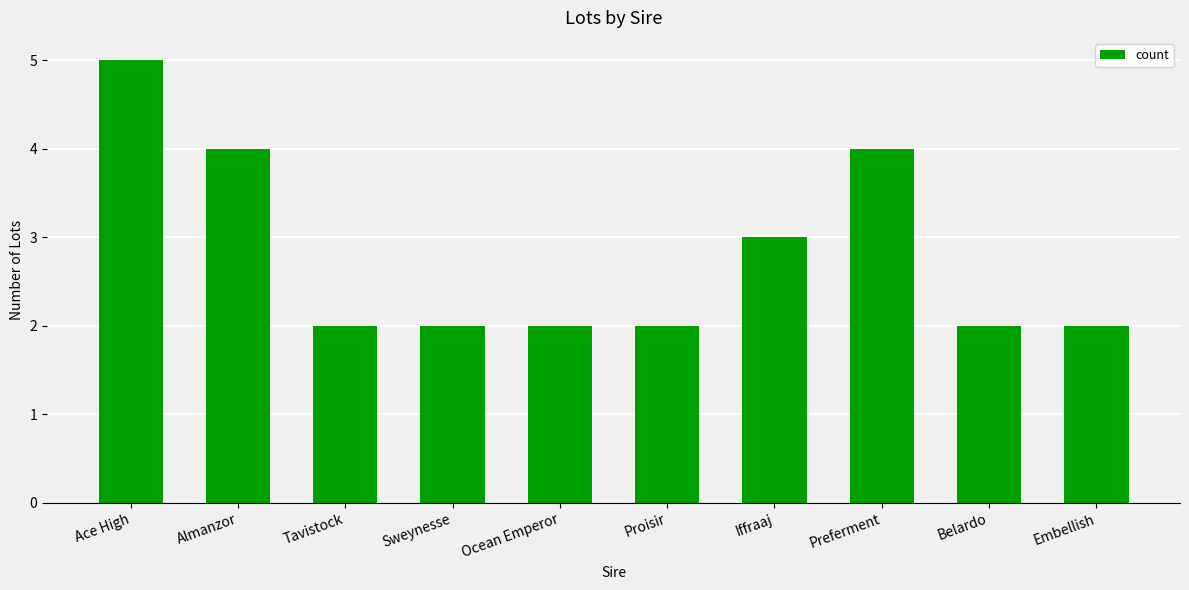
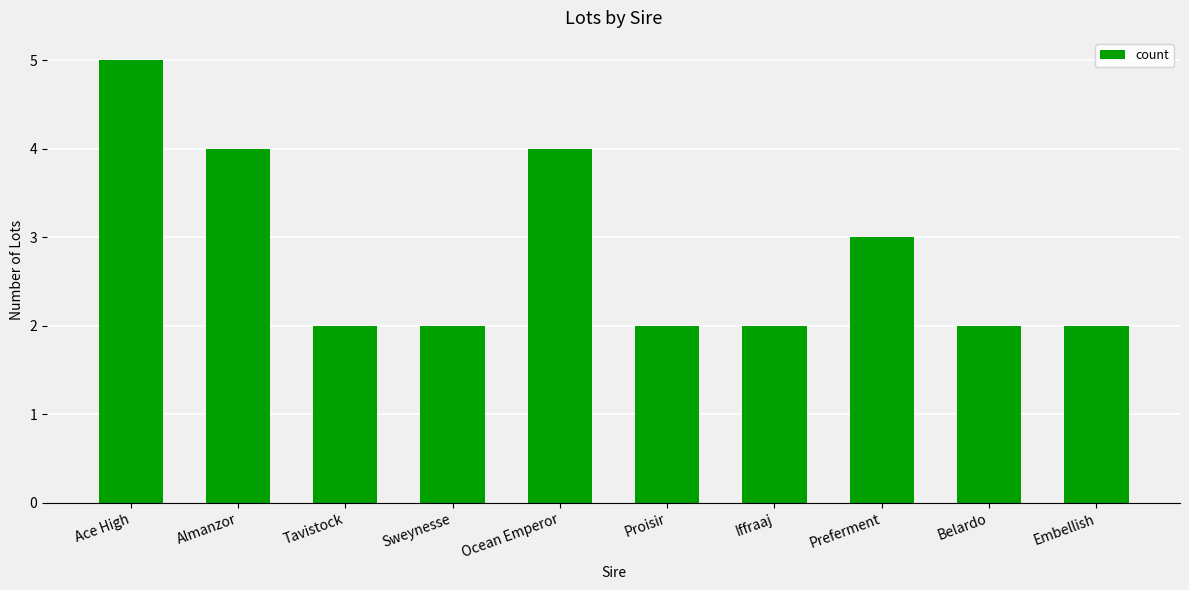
Ocean Emperor: 2 -> 4
Iffraaj: 3 -> 2
Preferment: 4 -> 3
